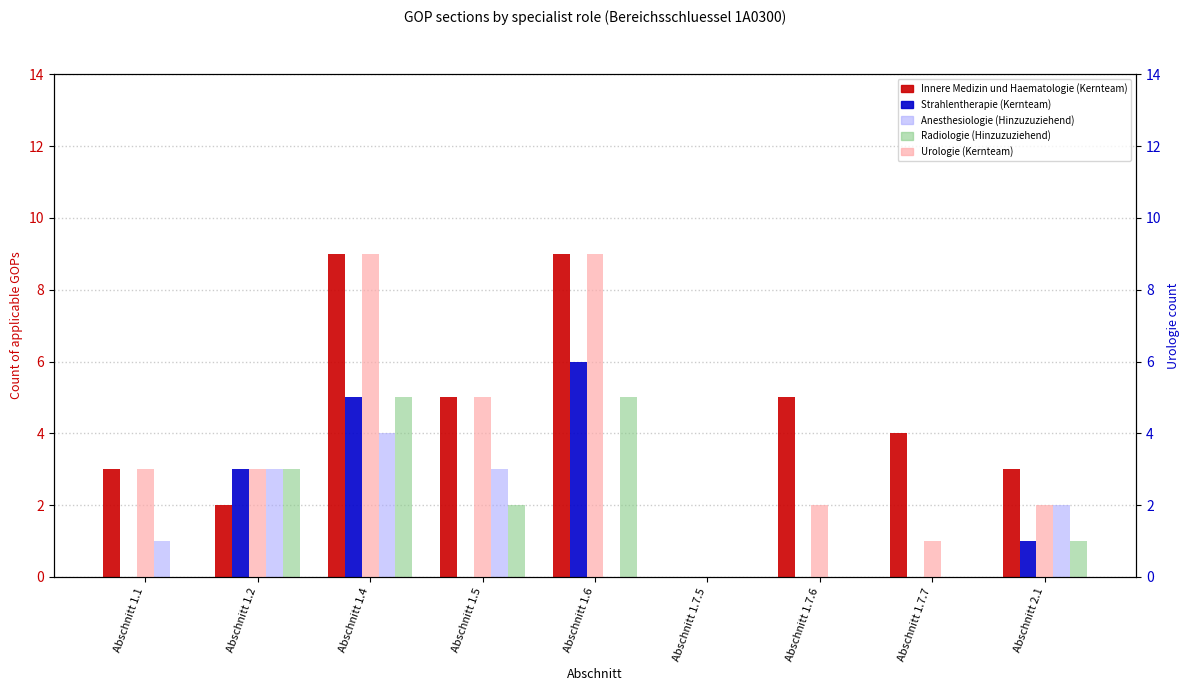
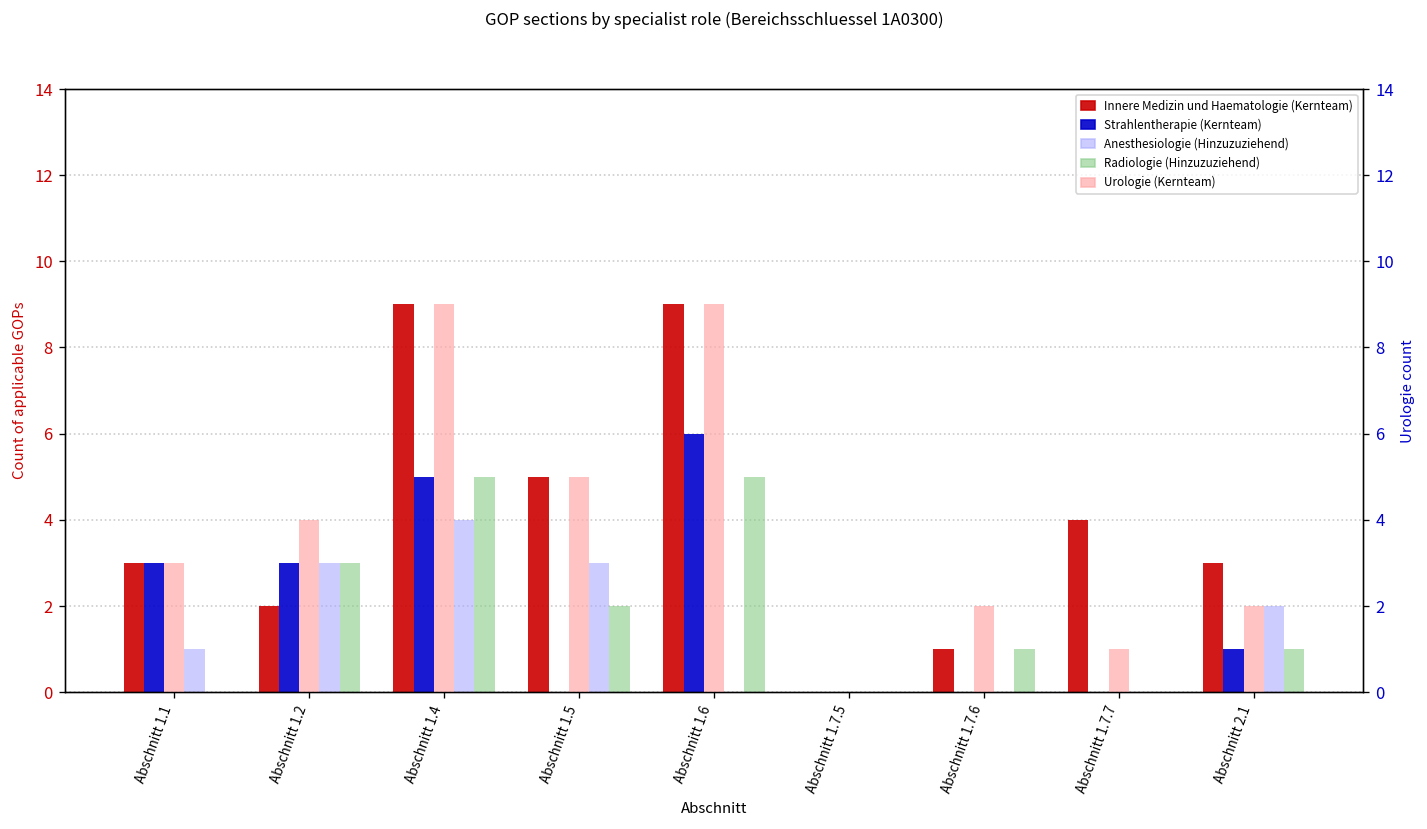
Strahlentherapie (Kernteam), Abschnitt 1.1: 0 -> 3
Innere Medizin und Haematologie (Kernteam), Abschnitt 1.7.6: 5 -> 1
Radiologie (Hinzuzuziehend), Abschnitt 1.7.6: 0 -> 1
Urologie (Kernteam), Abschnitt 1.2: 3 -> 4
